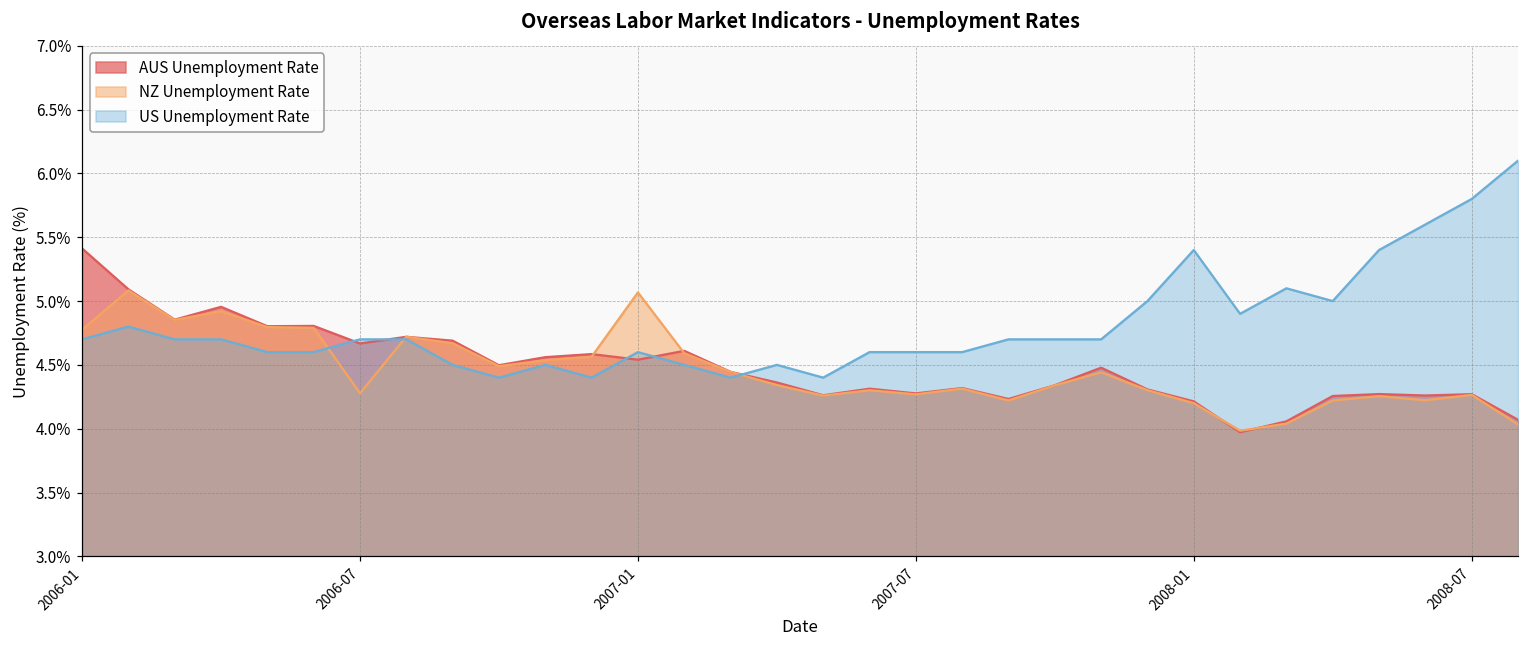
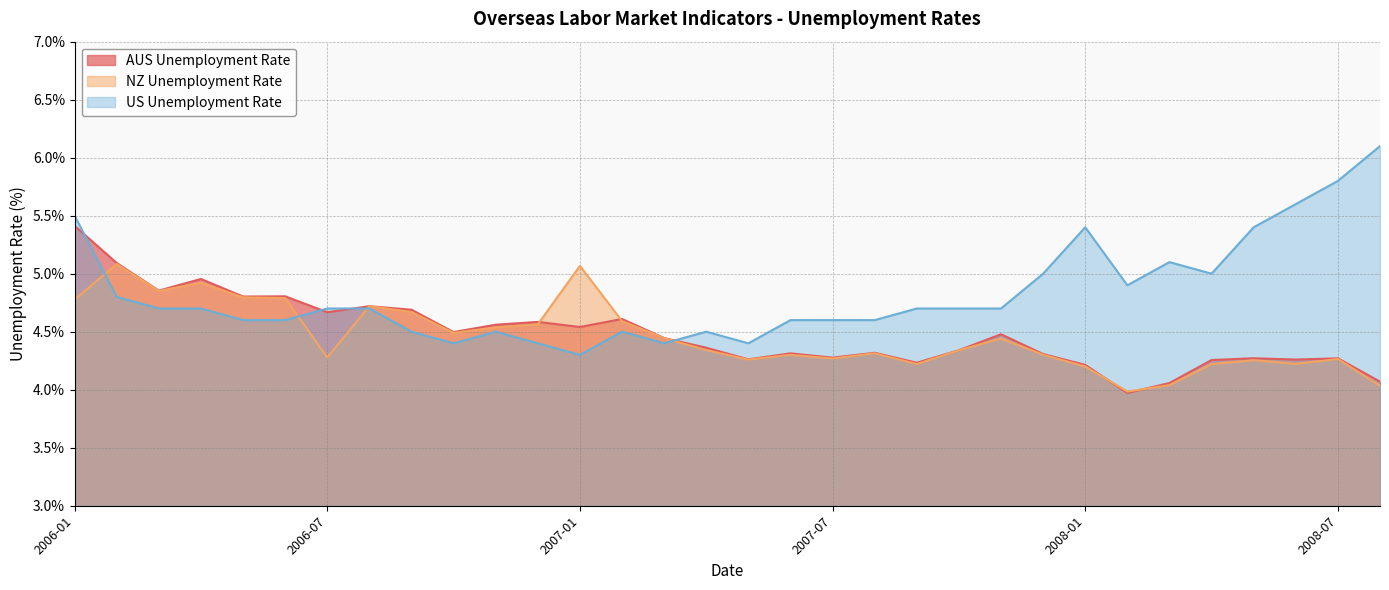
US Unemployment Rate, 2006-01: 4.7% -> 5.5%
US Unemployment Rate, 2007-01: 4.6% -> 4.3%
